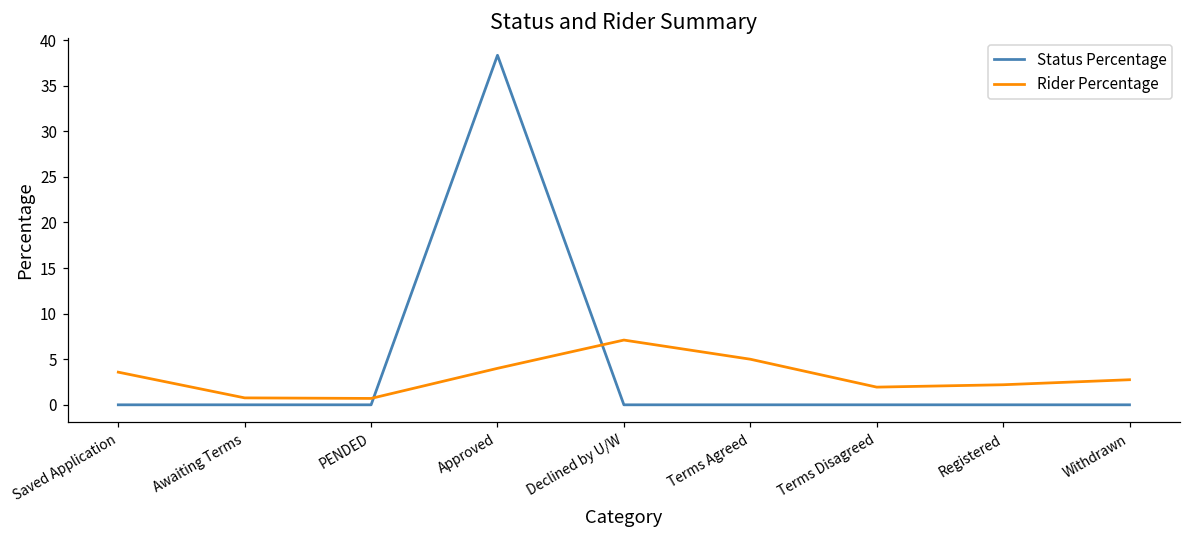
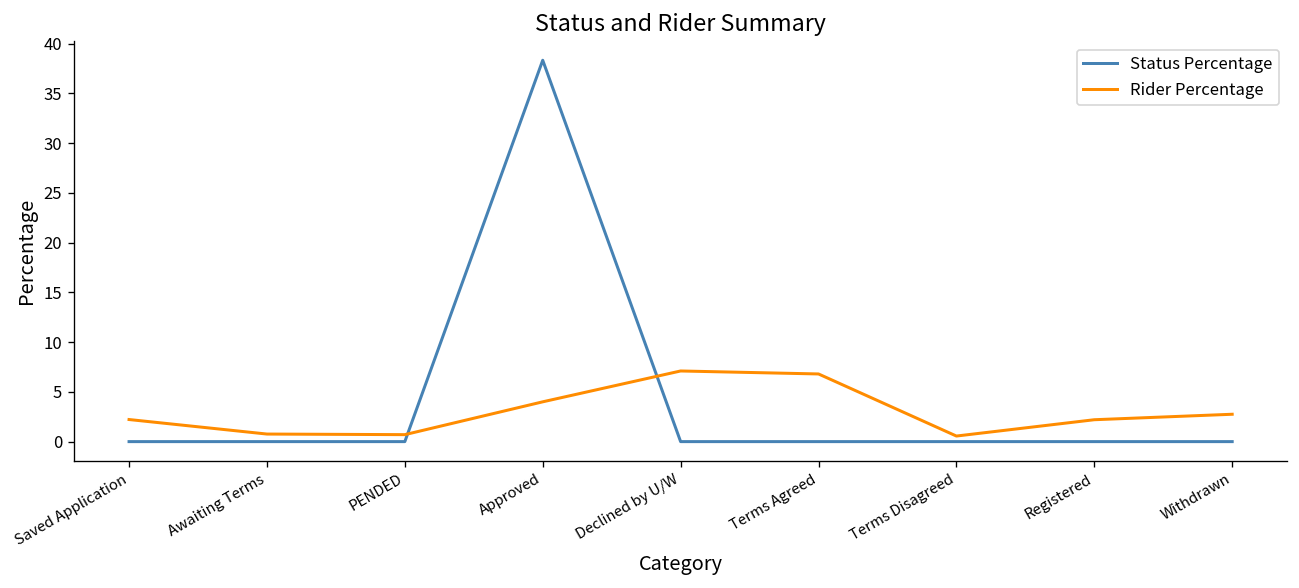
Rider Percentage, Saved Application: 4 -> 2
Rider Percentage, Terms Agreed: 5 -> 7
Rider Percentage, Terms Disagreed: 2 -> 1
